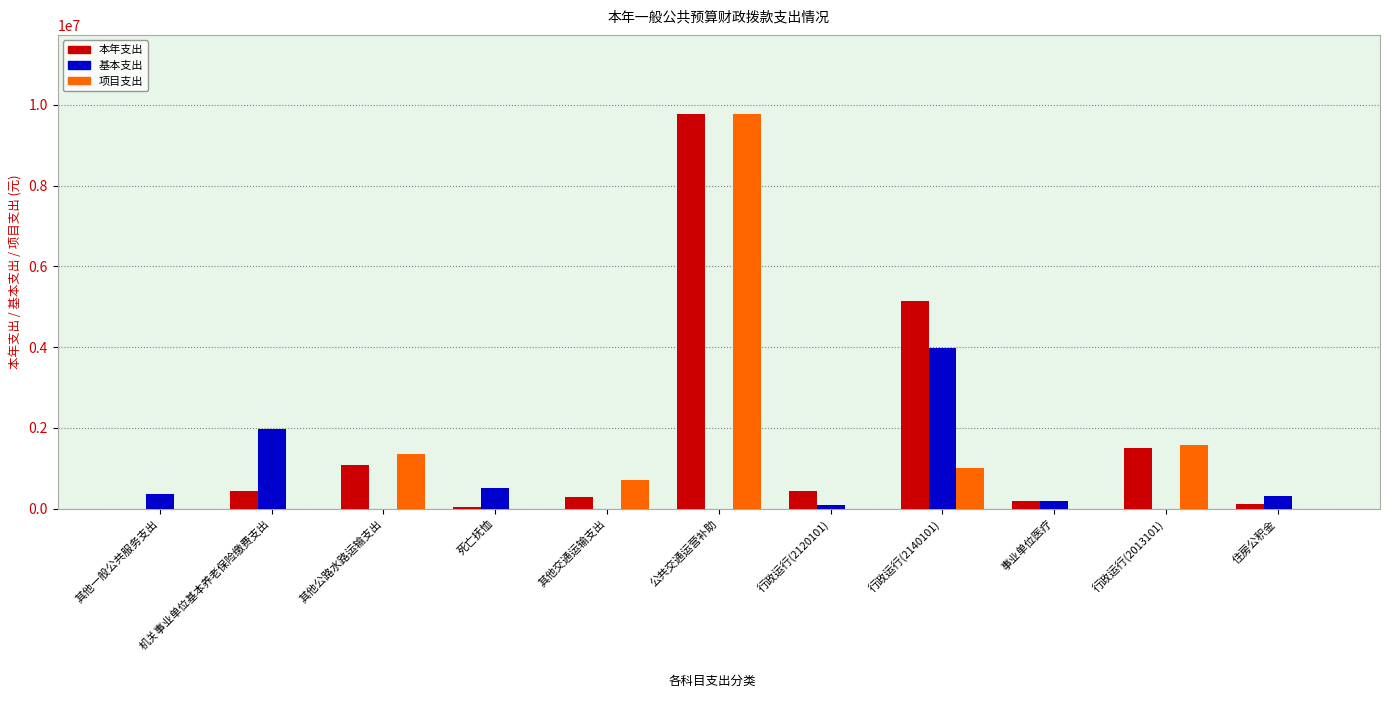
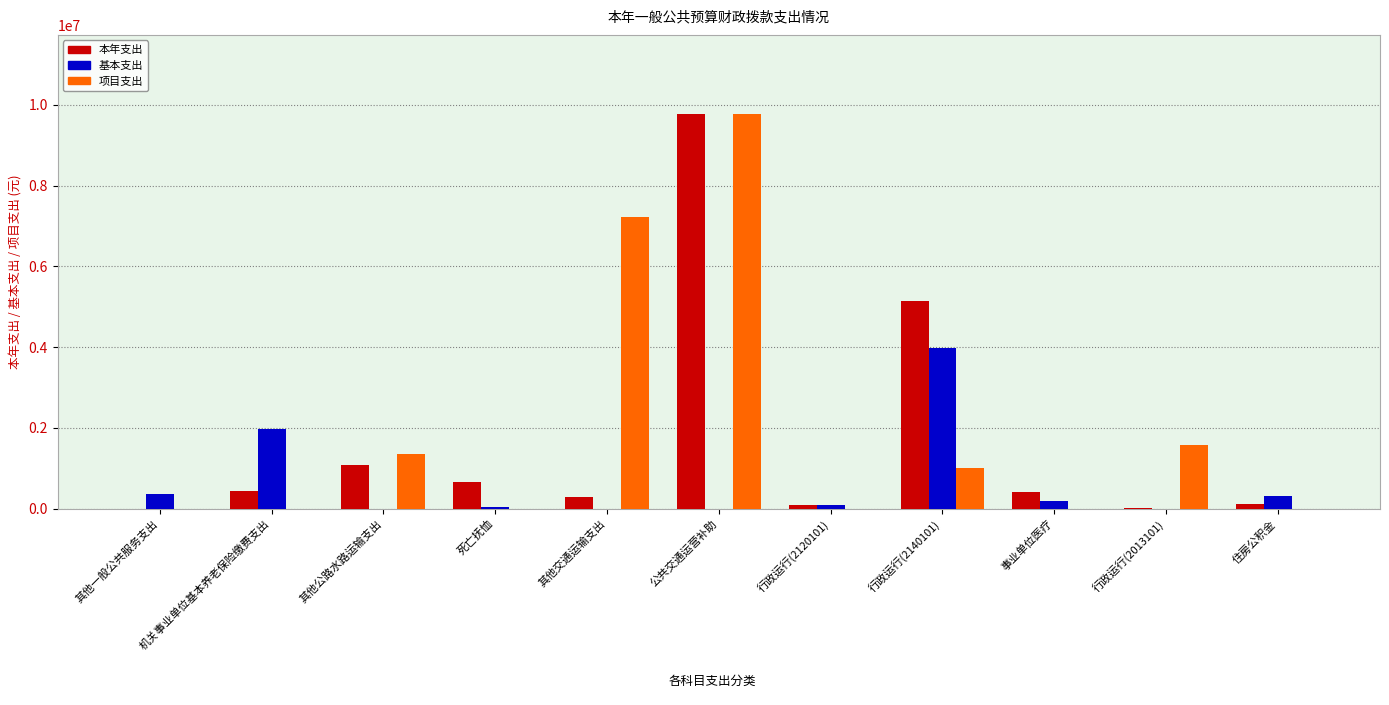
本年支出, 死亡抚恤: 100000 -> 700000
基本支出, 死亡抚恤: 500000 -> 100000
项目支出, 其他交通运输支出: 700000 -> 7200000
本年支出, 行政运行(2120101): 400000 -> 100000
本年支出, 事业单位医疗: 200000 -> 400000
本年支出, 行政运行(2013101): 1500000 -> 0
